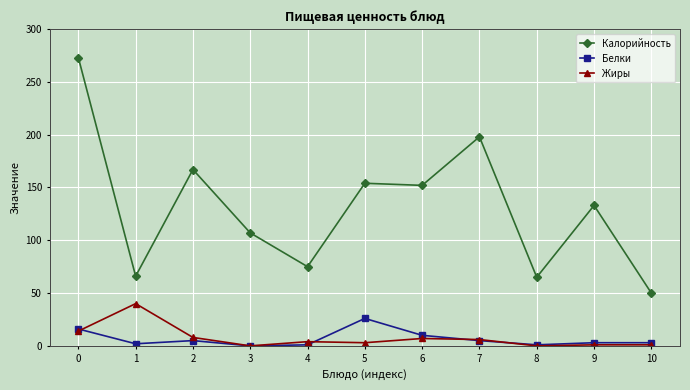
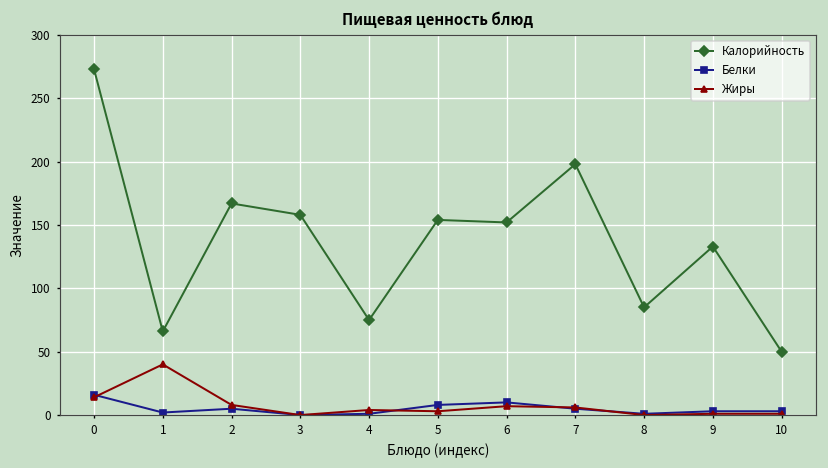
Калорийность, 3: 107 -> 158
Белки, 5: 26 -> 8
Калорийность, 8: 65 -> 85
